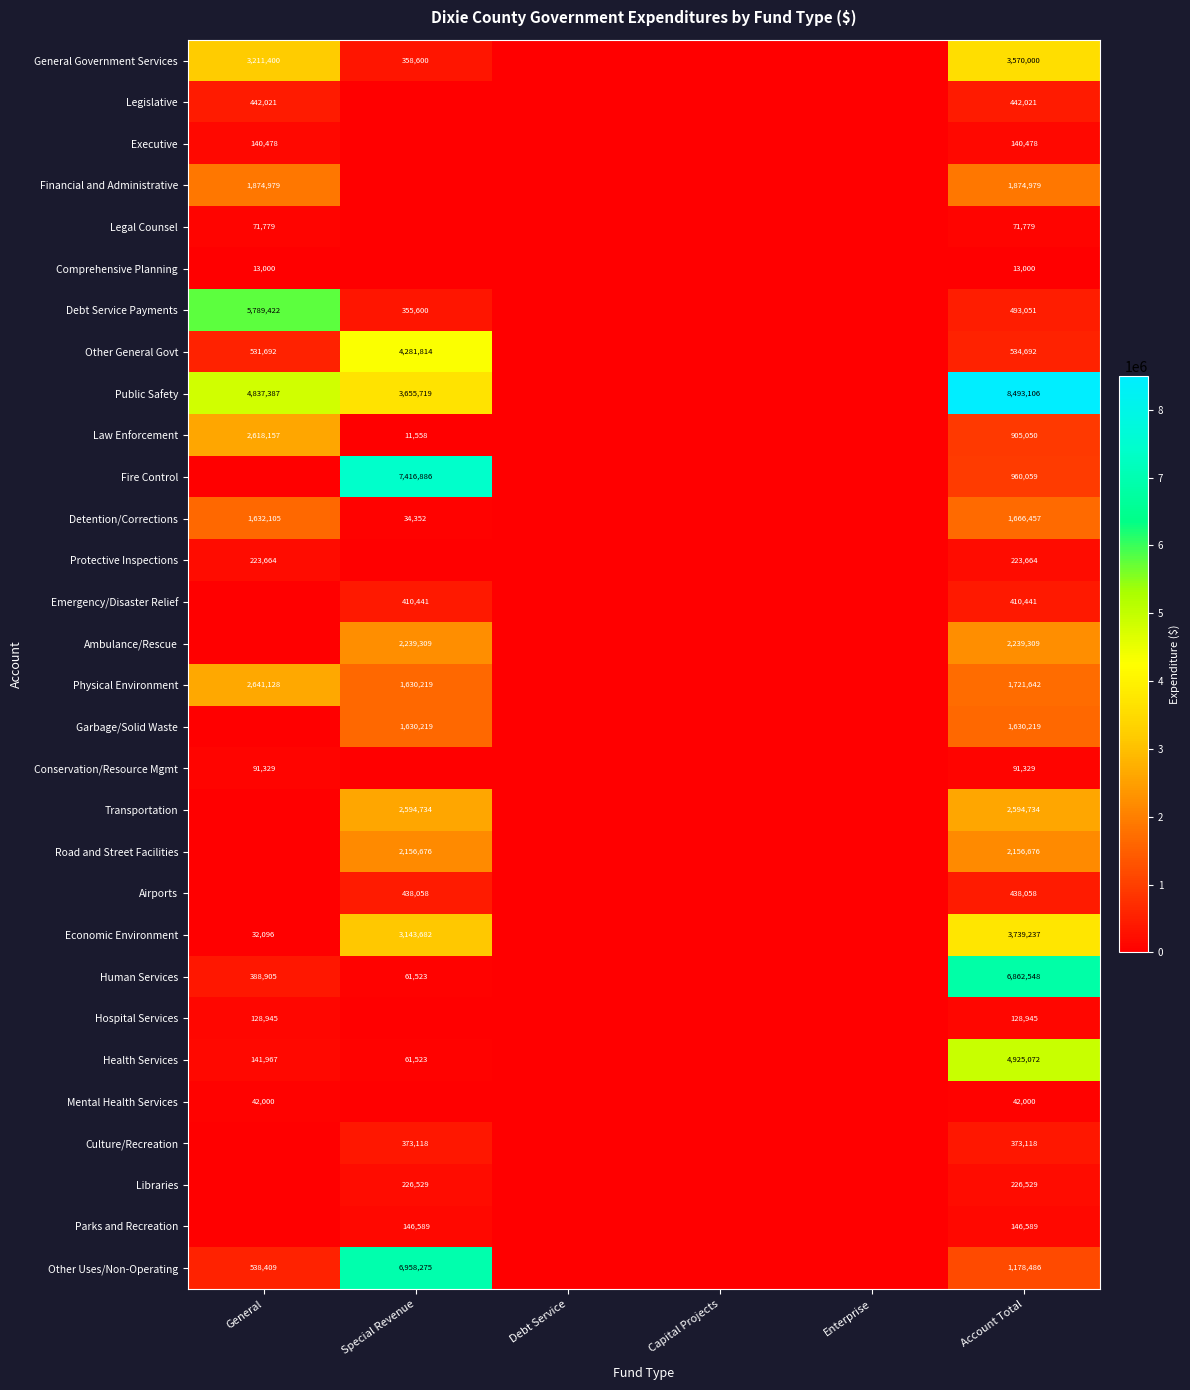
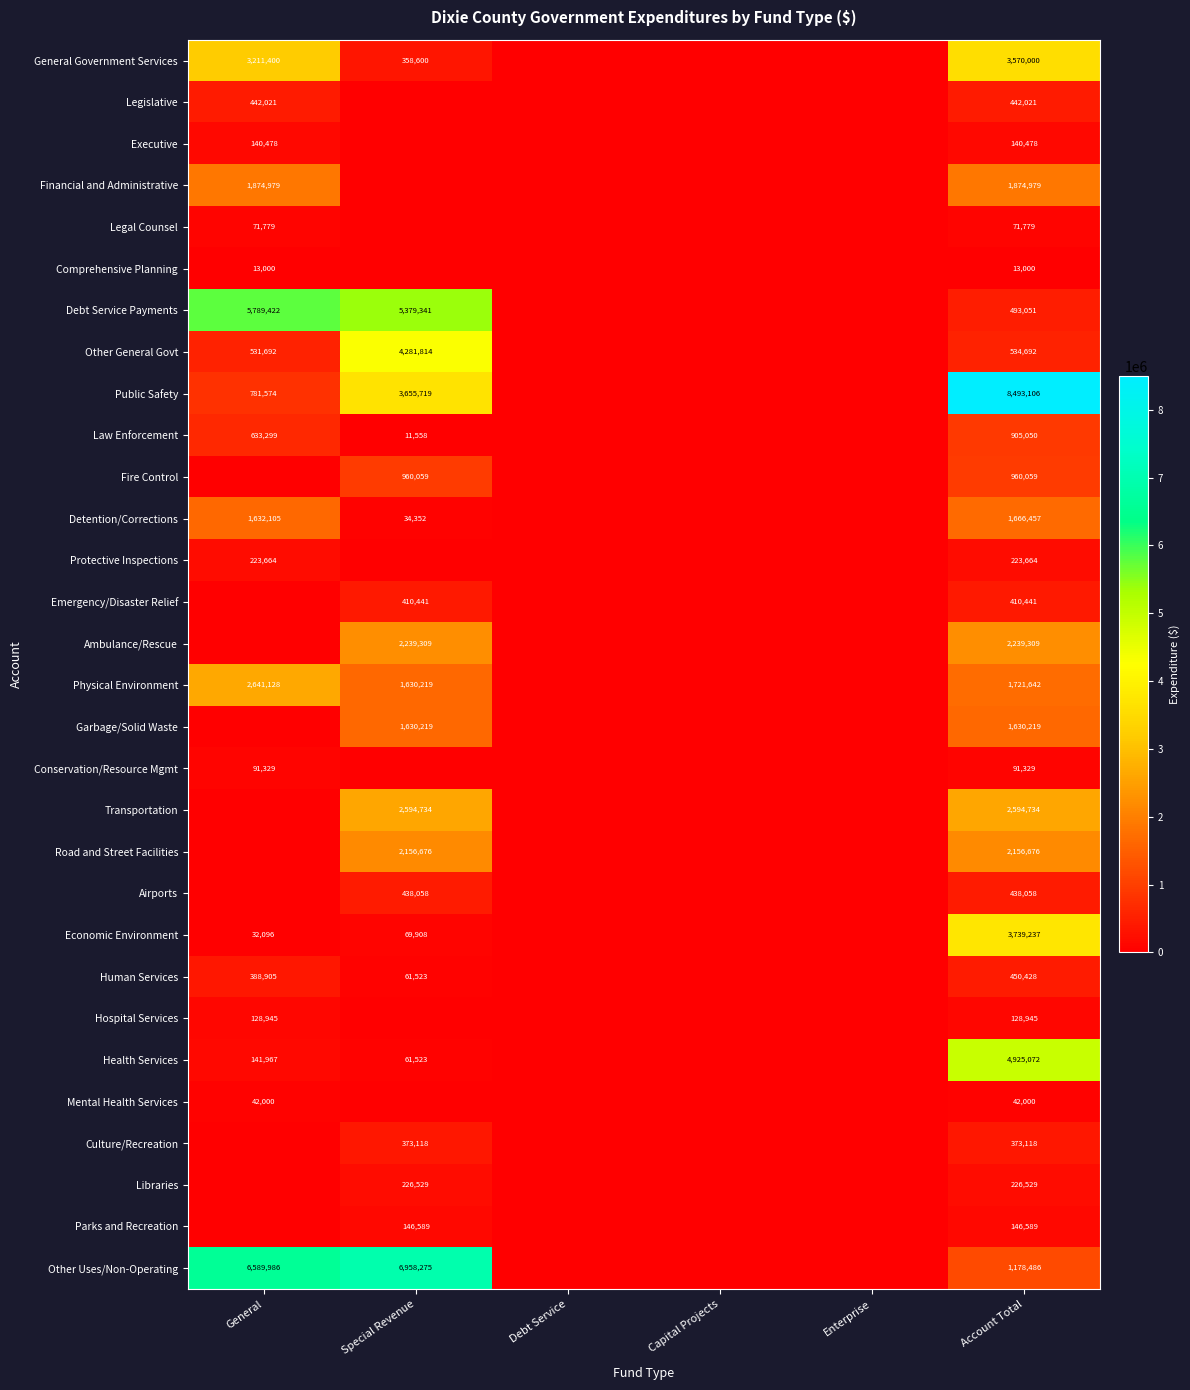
Debt Service Payments, Special Revenue: 355,600 -> 5,379,341
Public Safety, General: 4,837,387 -> 781,574
Law Enforcement, General: 2,618,157 -> 633,299
Fire Control, Special Revenue: 7,416,886 -> 960,059
Economic Environment, Special Revenue: 3,143,682 -> 69,908
Human Services, Account Total: 6,862,548 -> 450,428
Other Uses/Non-Operating, General: 538,409 -> 6,589,986
